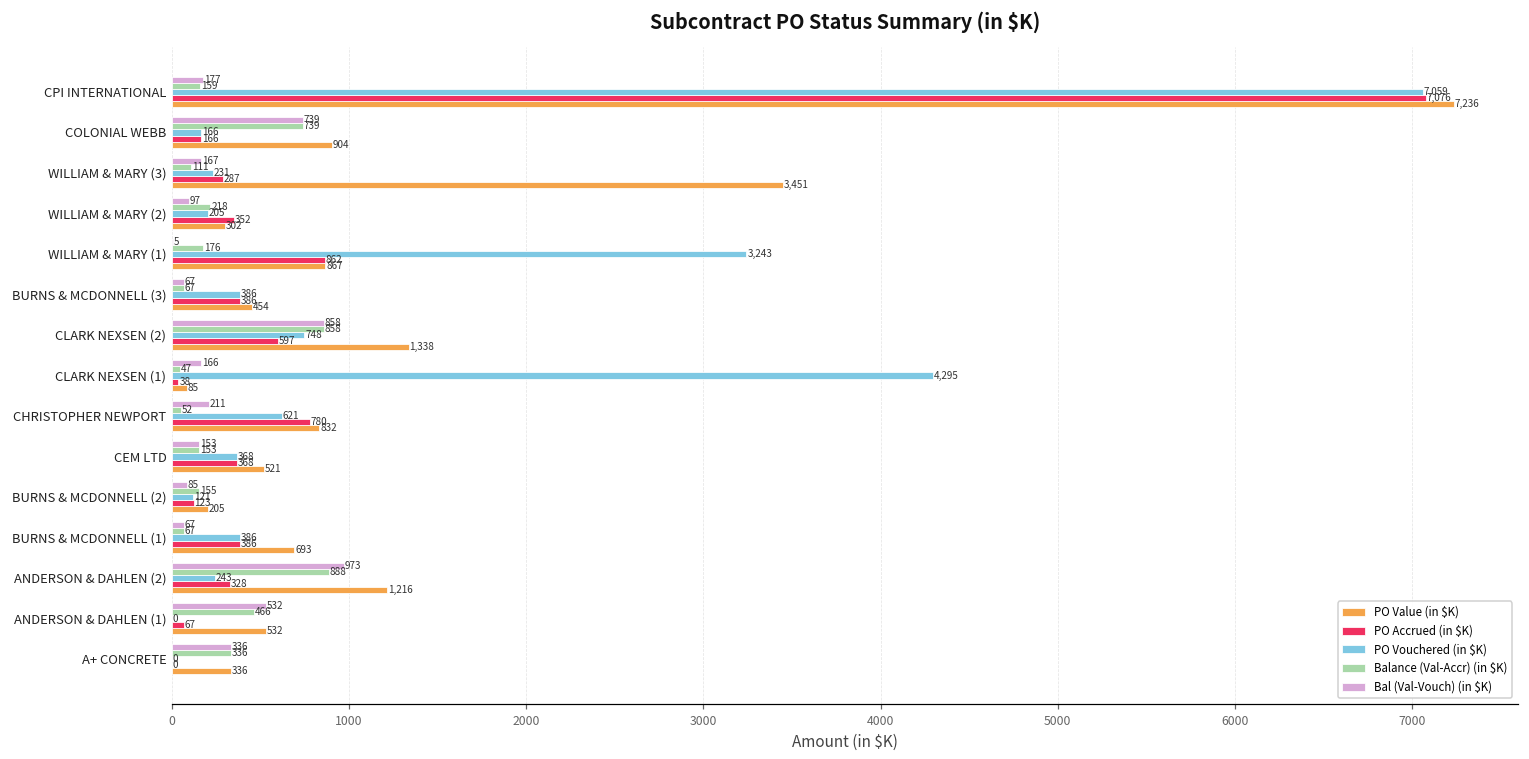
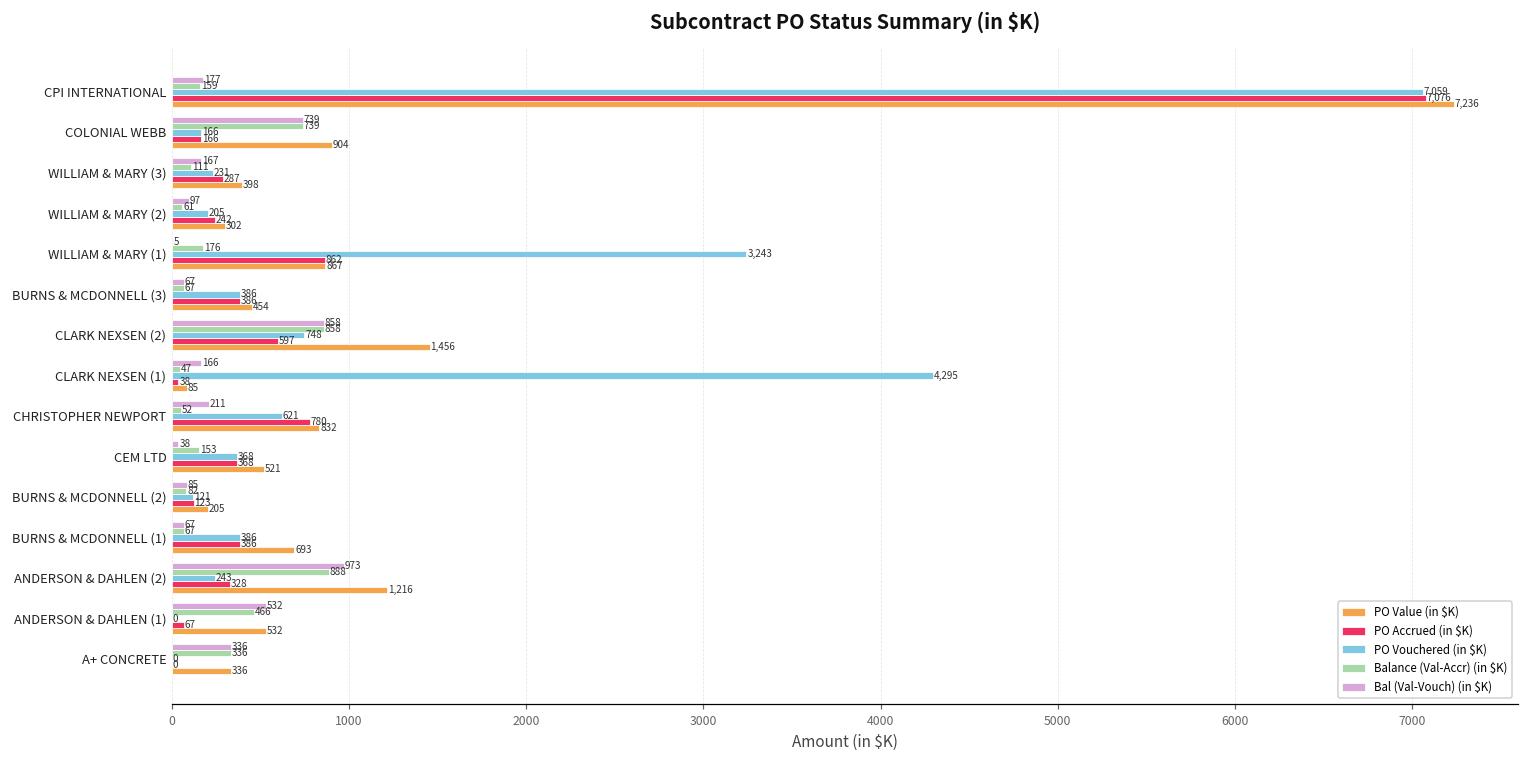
PO Value (in $K), WILLIAM & MARY (3): 3,451 -> 398
Balance (Val-Accr) (in $K), WILLIAM & MARY (2): 218 -> 61
PO Accrued (in $K), WILLIAM & MARY (2): 352 -> 242
PO Value (in $K), CLARK NEXSEN (2): 1,338 -> 1,456
Bal (Val-Vouch) (in $K), CEM LTD: 153 -> 38
Balance (Val-Accr) (in $K), BURNS & MCDONNELL (2): 155 -> 82
